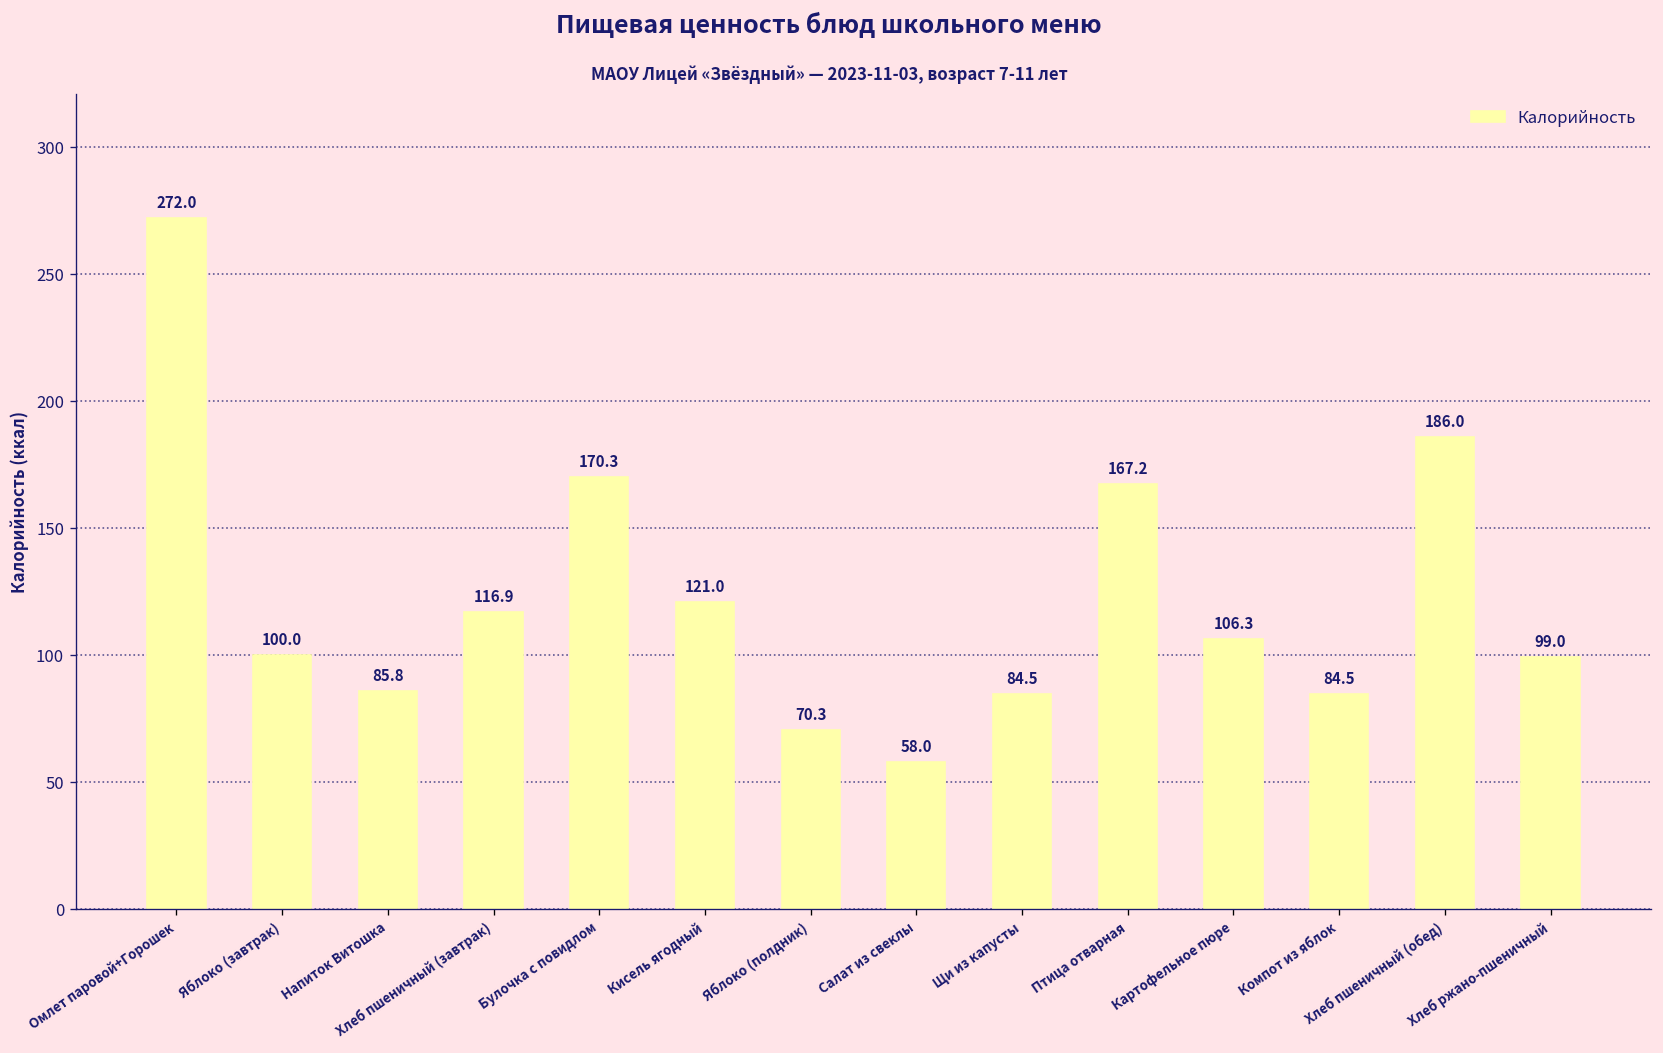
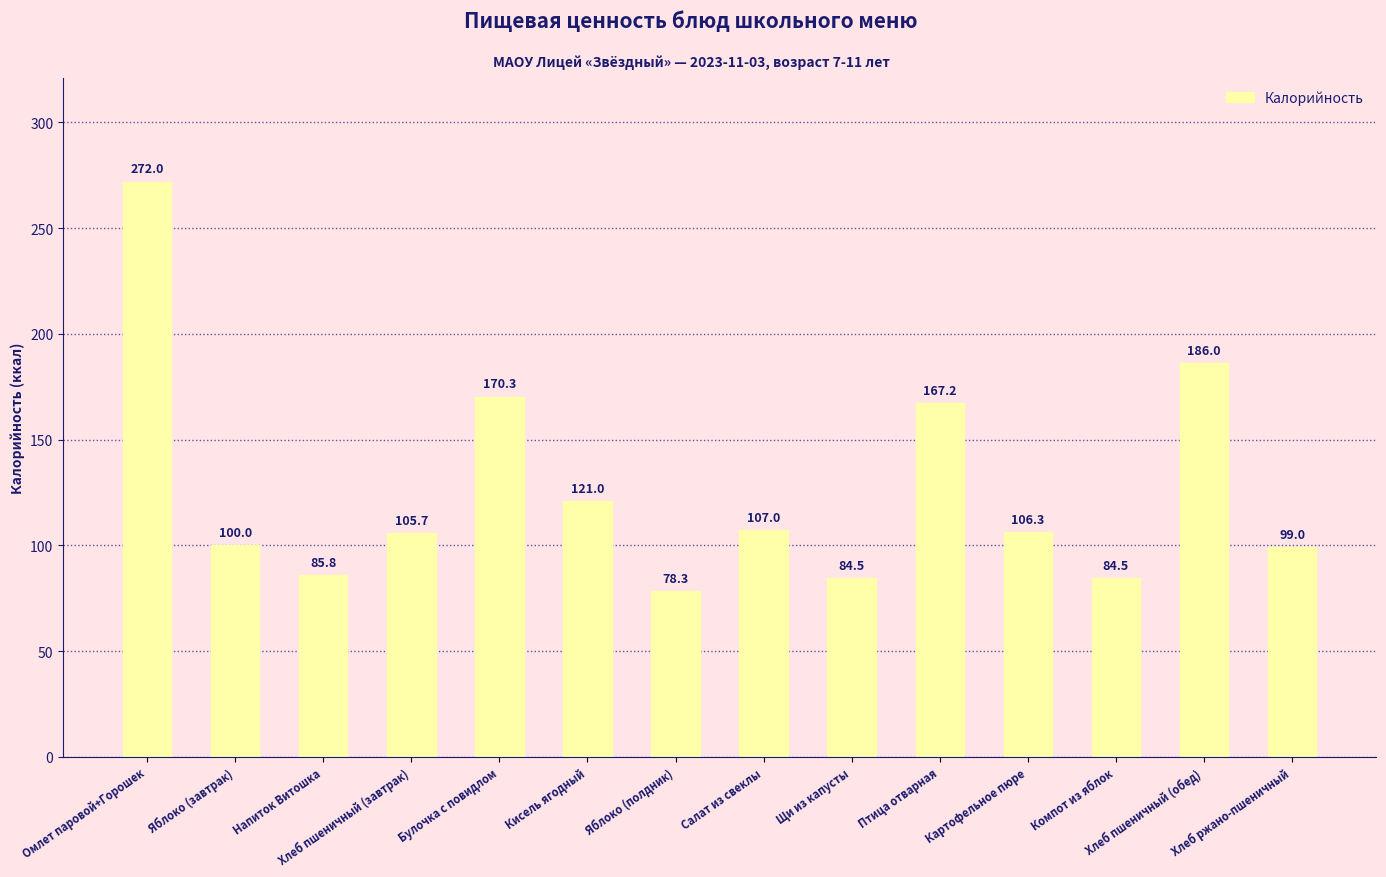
Хлеб пшеничный (завтрак): 116.9 -> 105.7
Яблоко (полдник): 70.3 -> 78.3
Салат из свеклы: 58.0 -> 107.0
